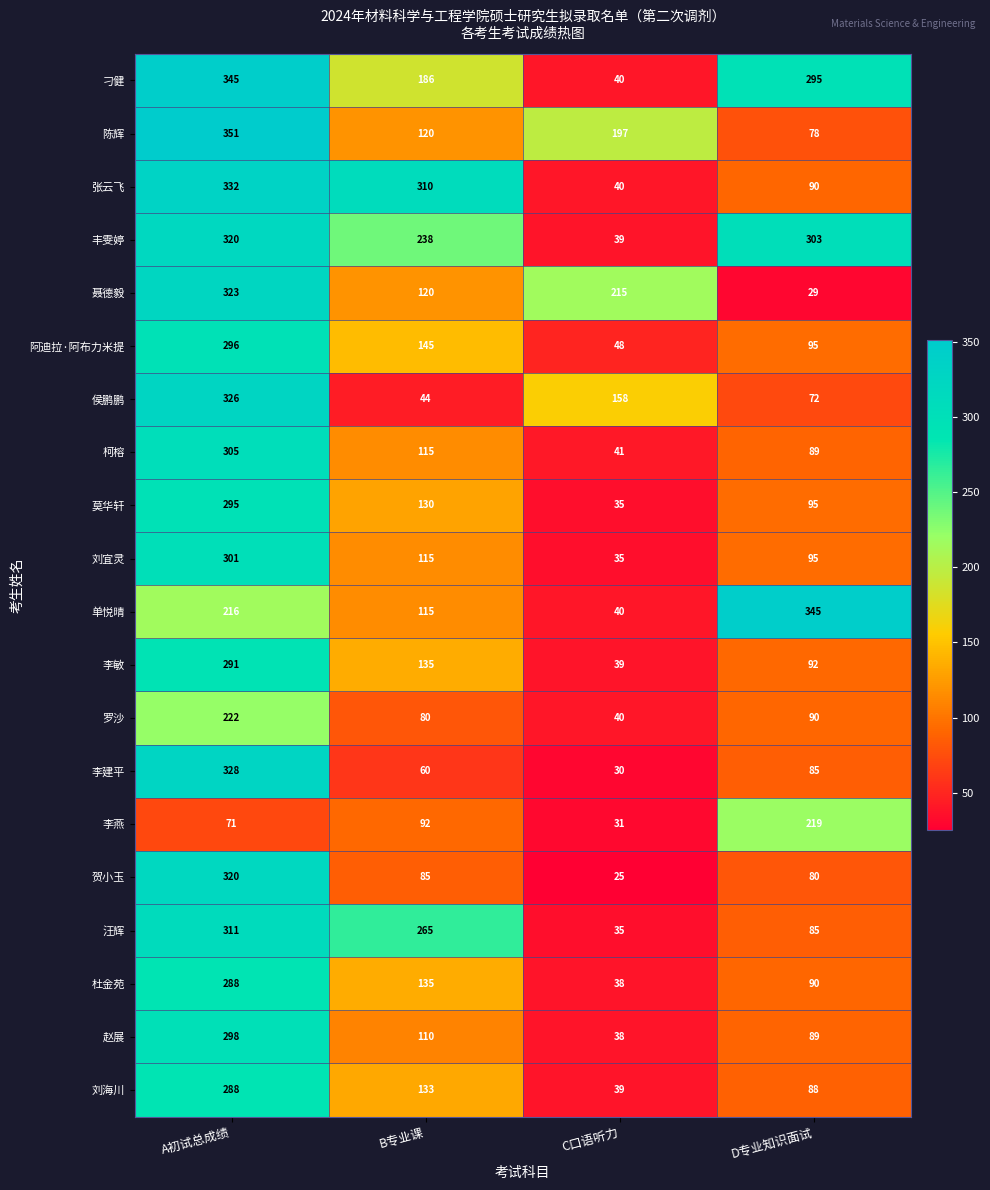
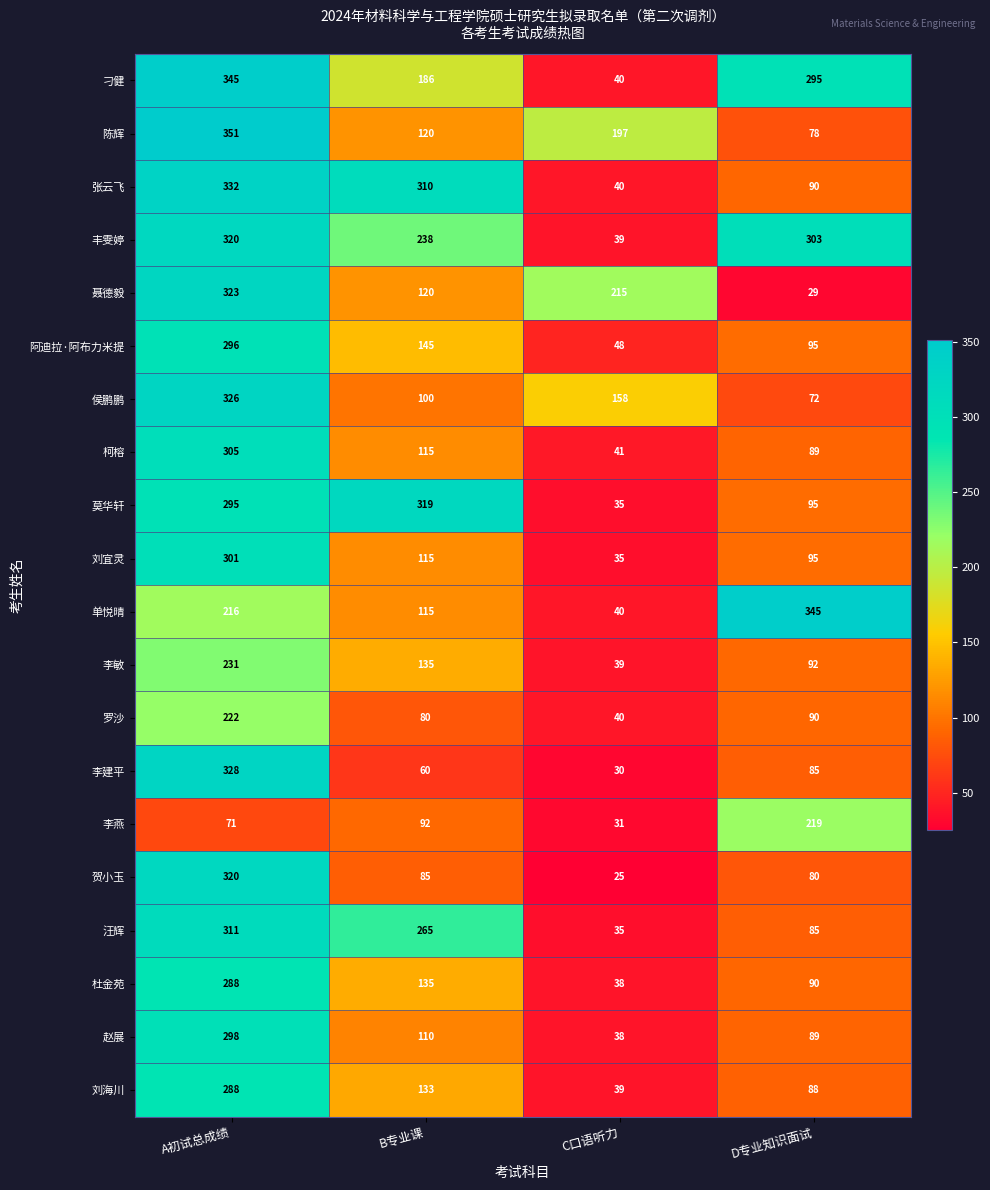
侯鹏鹏, B专业课: 44 -> 100
莫华轩, B专业课: 130 -> 319
李敏, A初试总成绩: 291 -> 231
